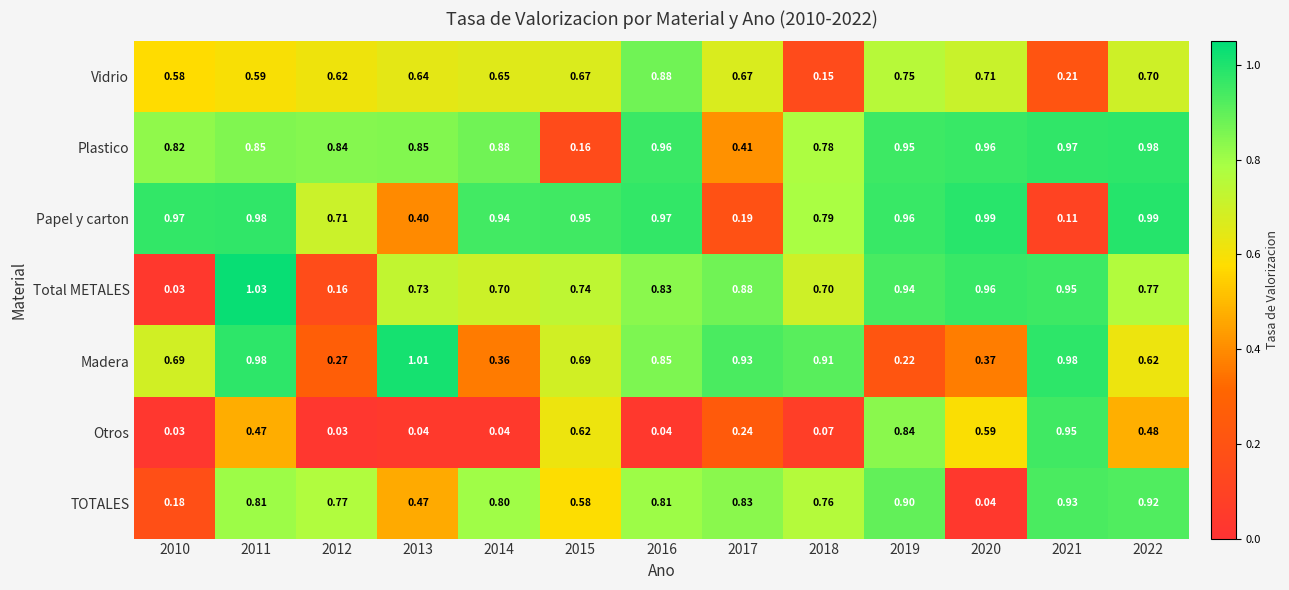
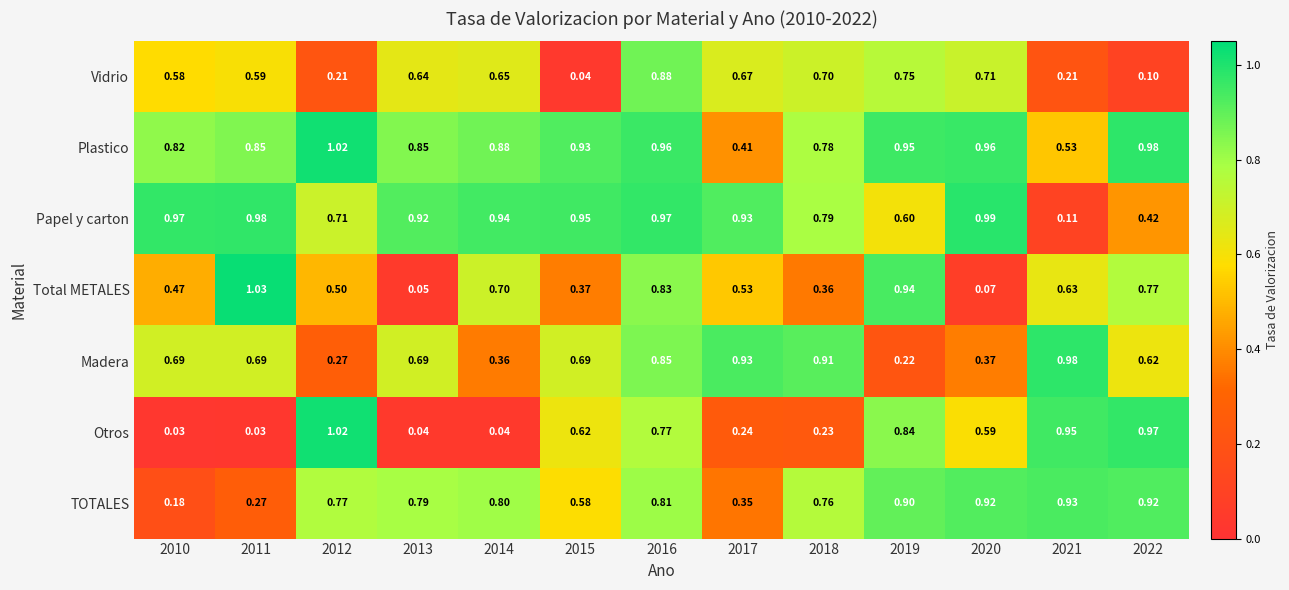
Vidrio, 2012: 0.62 -> 0.21
Vidrio, 2015: 0.67 -> 0.04
Vidrio, 2018: 0.15 -> 0.70
Vidrio, 2022: 0.70 -> 0.10
Plastico, 2012: 0.84 -> 1.02
Plastico, 2015: 0.16 -> 0.93
Plastico, 2021: 0.97 -> 0.53
Papel y carton, 2013: 0.40 -> 0.92
Papel y carton, 2017: 0.19 -> 0.93
Papel y carton, 2019: 0.96 -> 0.60
Papel y carton, 2022: 0.99 -> 0.42
Total METALES, 2010: 0.03 -> 0.47
Total METALES, 2012: 0.16 -> 0.50
Total METALES, 2013: 0.73 -> 0.05
Total METALES, 2015: 0.74 -> 0.37
Total METALES, 2017: 0.88 -> 0.53
Total METALES, 2018: 0.70 -> 0.36
Total METALES, 2020: 0.96 -> 0.07
Total METALES, 2021: 0.95 -> 0.63
Madera, 2011: 0.98 -> 0.69
Madera, 2013: 1.01 -> 0.69
Otros, 2011: 0.47 -> 0.03
Otros, 2012: 0.03 -> 1.02
Otros, 2016: 0.04 -> 0.77
Otros, 2018: 0.07 -> 0.23
Otros, 2022: 0.48 -> 0.97
TOTALES, 2011: 0.81 -> 0.27
TOTALES, 2013: 0.47 -> 0.79
TOTALES, 2017: 0.83 -> 0.35
TOTALES, 2020: 0.04 -> 0.92
